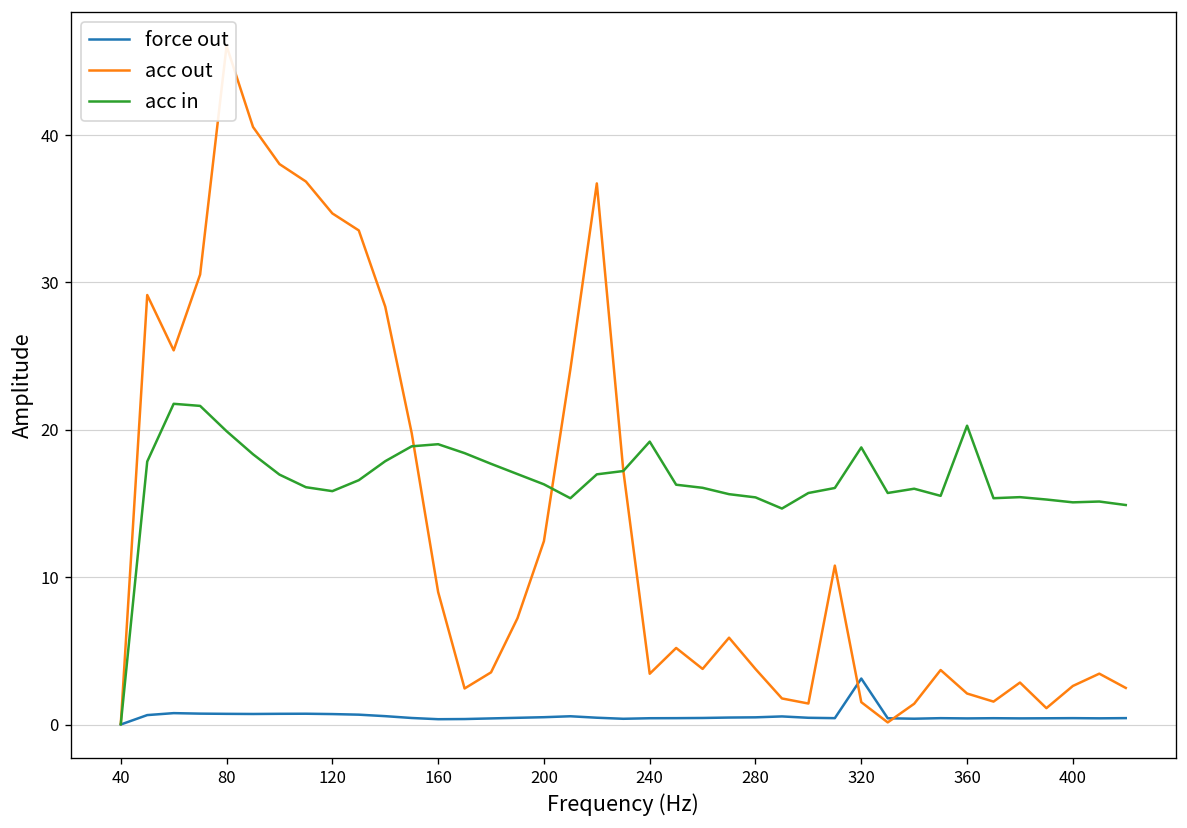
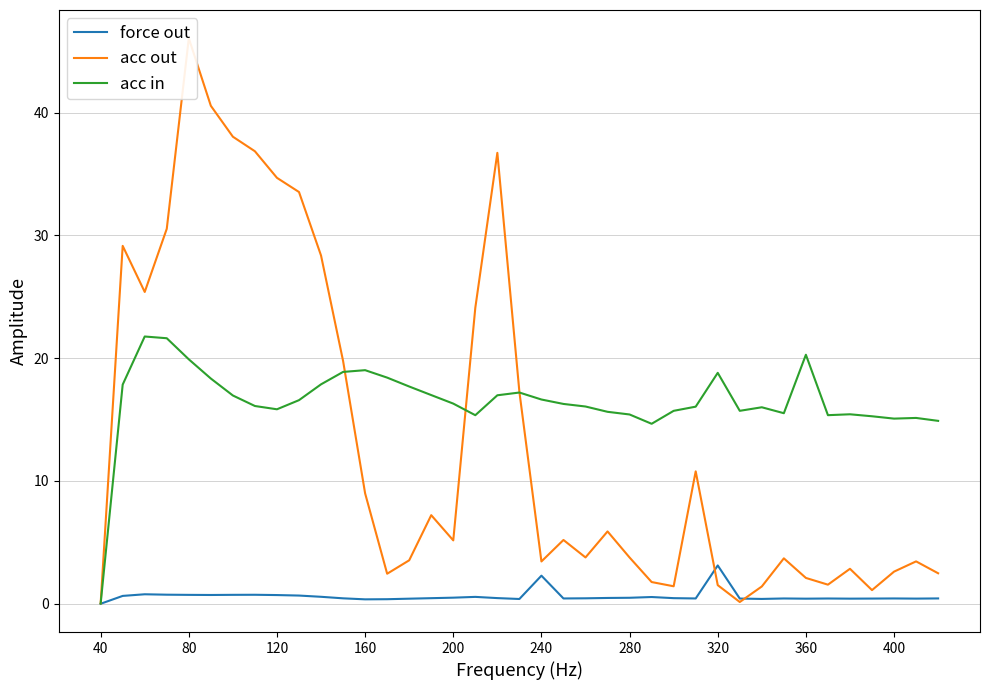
acc out, 200: 12.4 -> 5.2
force out, 240: 0.4 -> 2.3
acc in, 240: 19.2 -> 16.6
